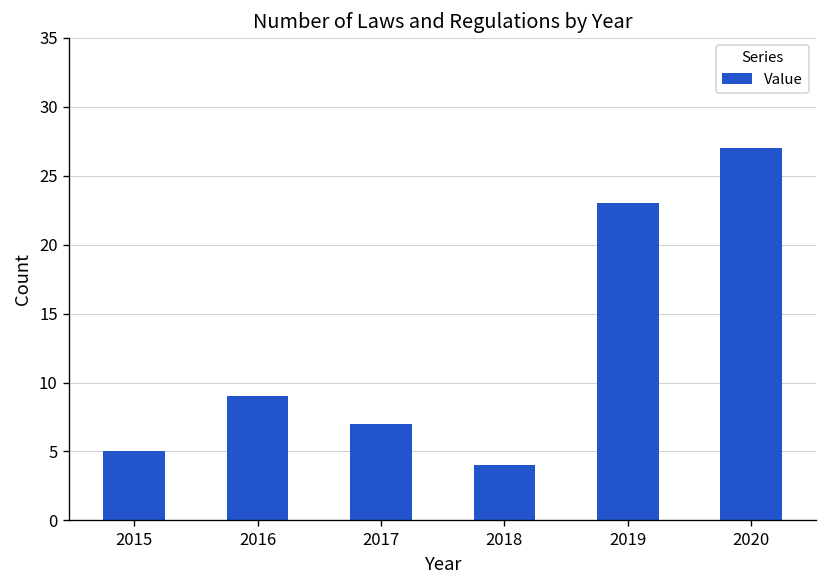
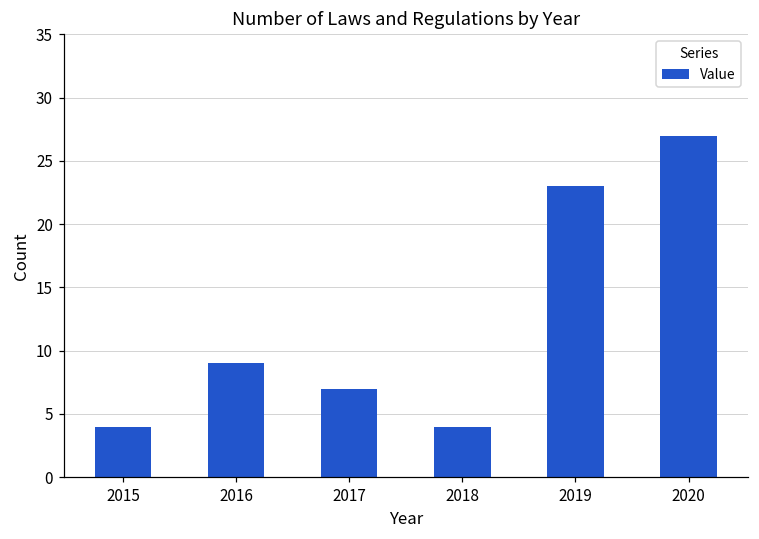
2015: 5 -> 4
